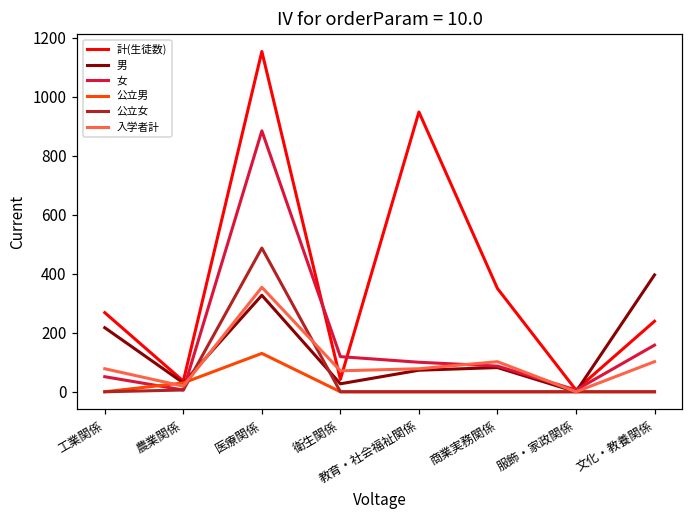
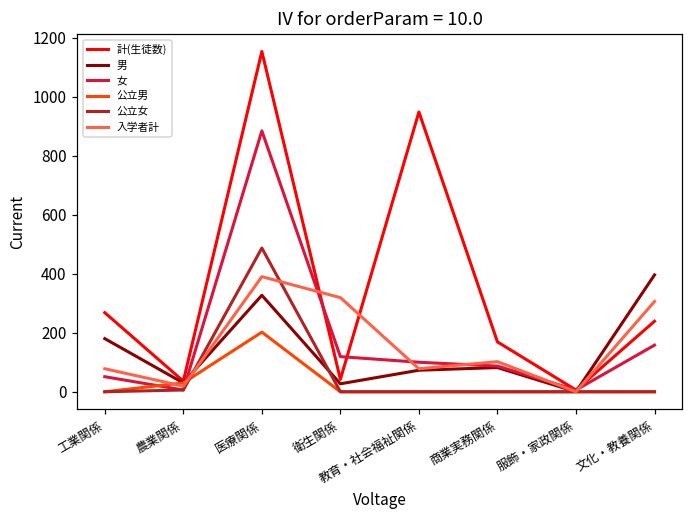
男, 工業関係: 220 -> 180
公立男, 医療関係: 130 -> 200
入学者計, 医療関係: 350 -> 390
入学者計, 衛生関係: 70 -> 320
計(生徒数), 商業実務関係: 350 -> 170
入学者計, 文化・教養関係: 100 -> 310
